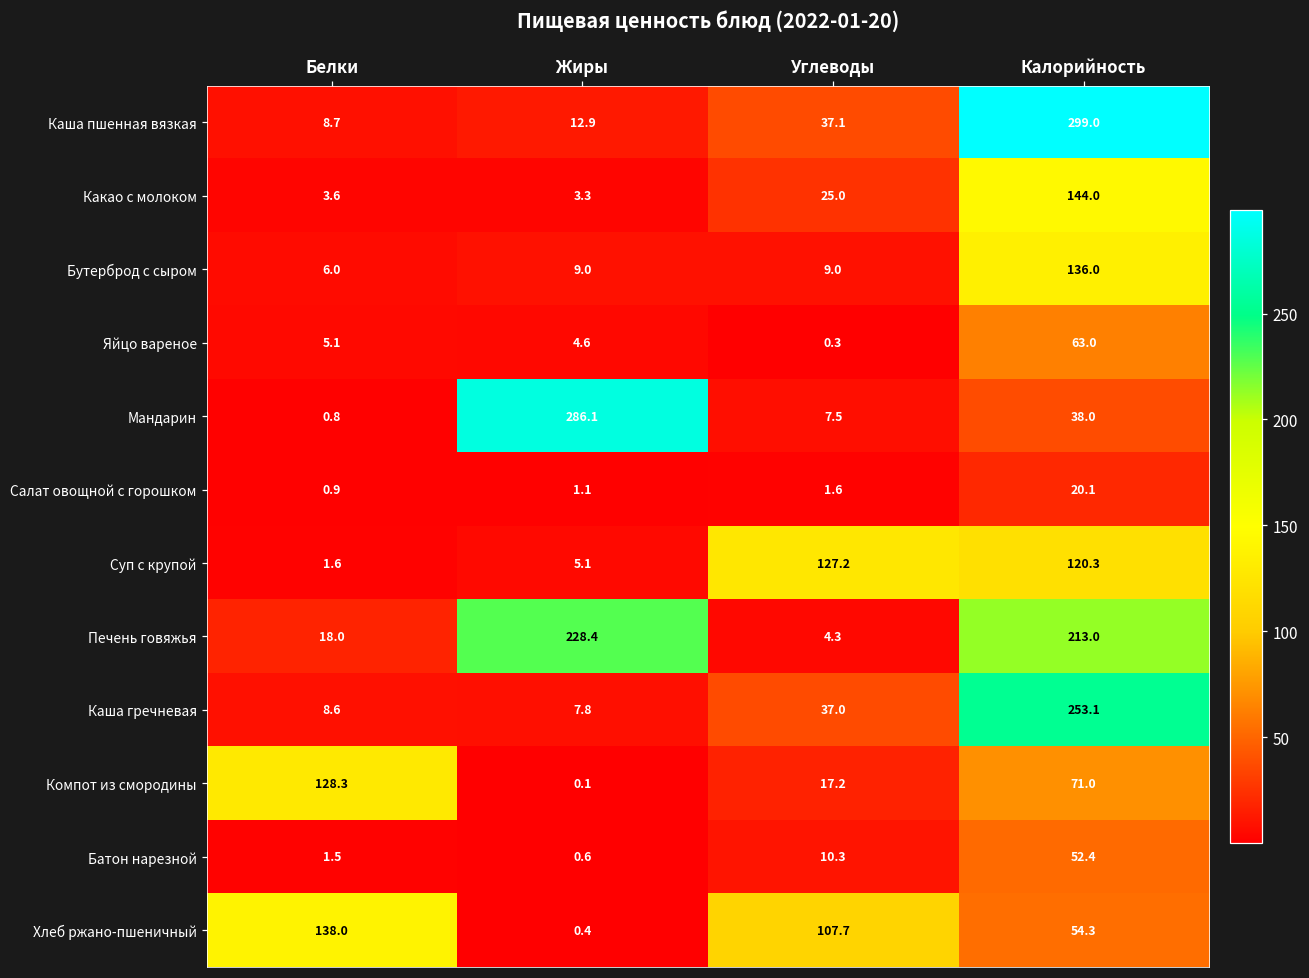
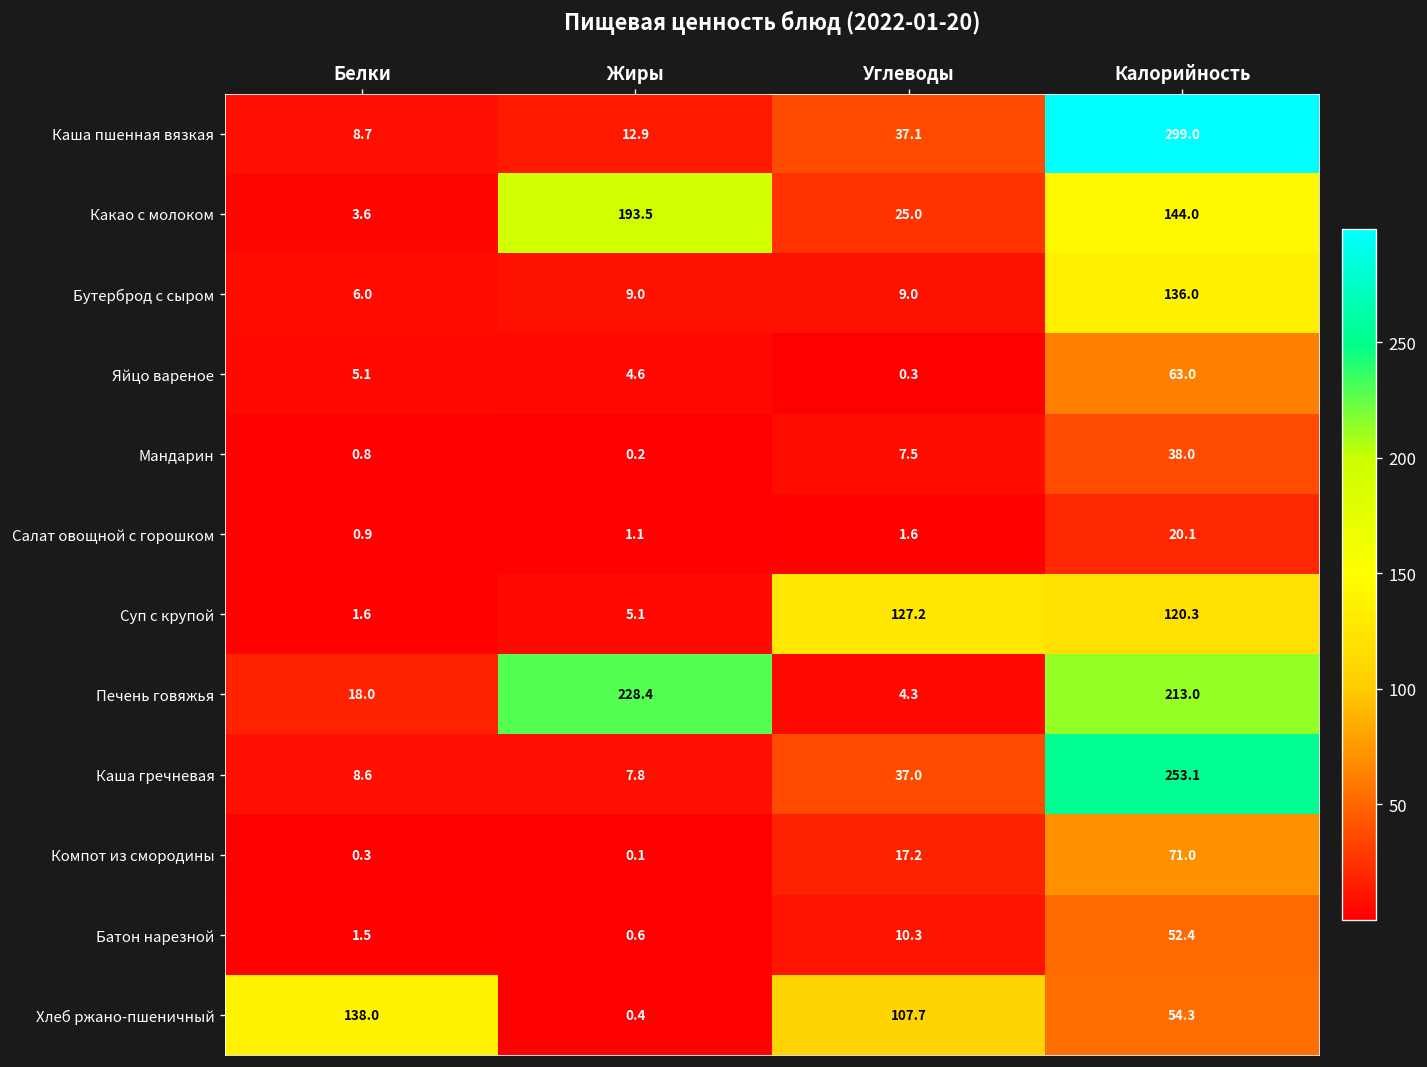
Какао с молоком, Жиры: 3.3 -> 193.5
Мандарин, Жиры: 286.1 -> 0.2
Компот из смородины, Белки: 128.3 -> 0.3
